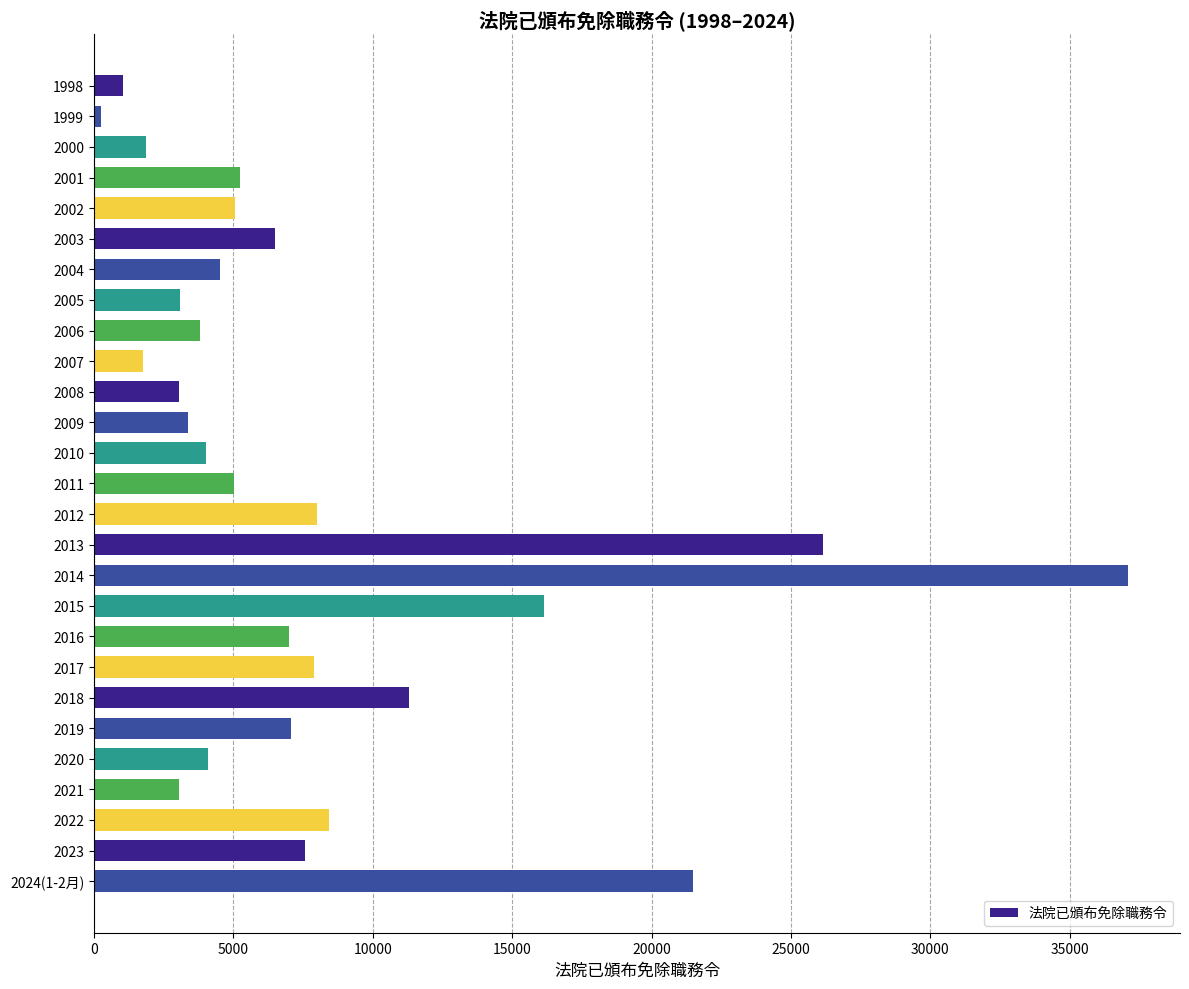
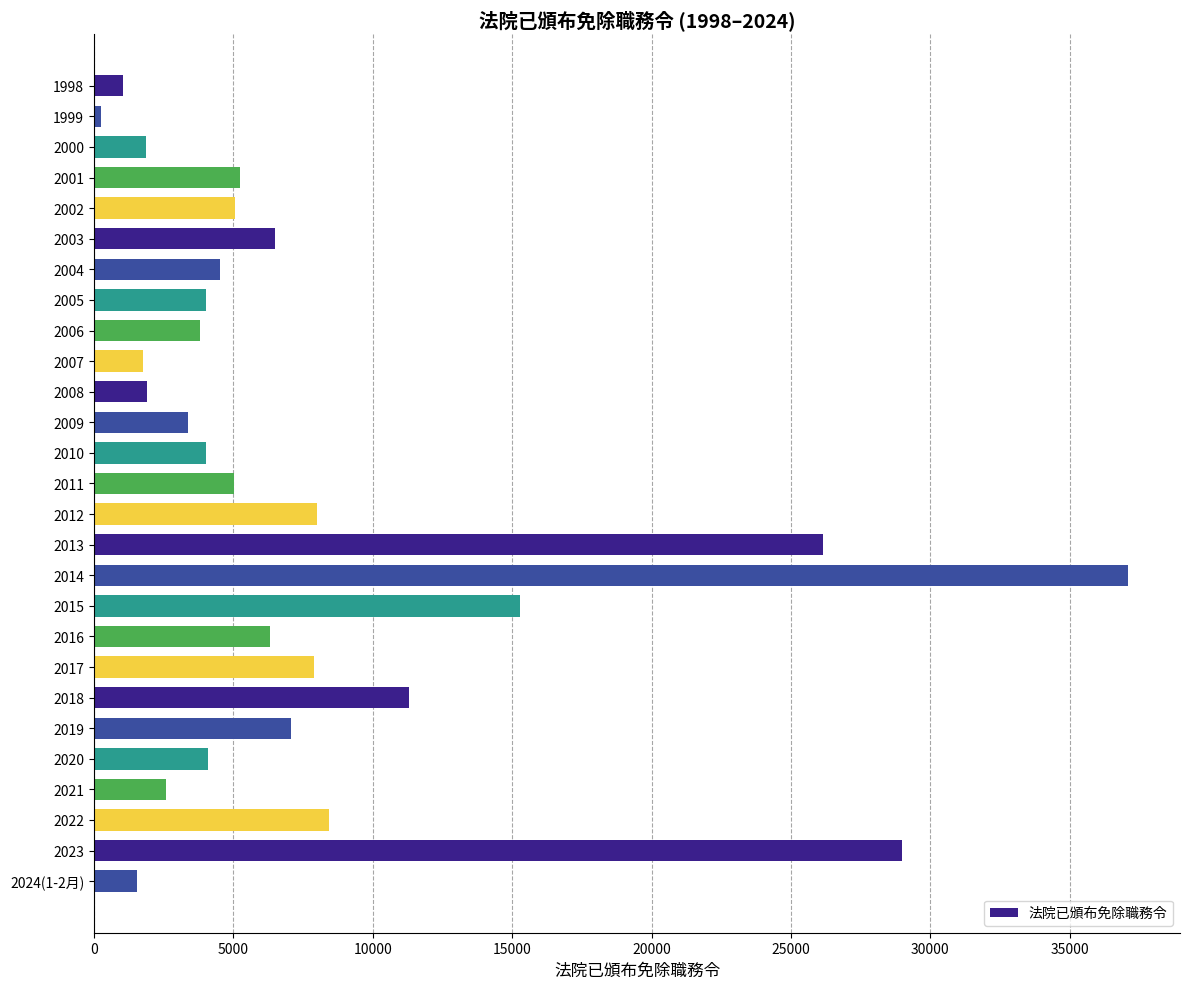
2005: 3100 -> 4000
2008: 3000 -> 1900
2015: 16200 -> 15300
2016: 7000 -> 6300
2021: 3100 -> 2600
2023: 7600 -> 29000
2024(1-2月): 21500 -> 1500
